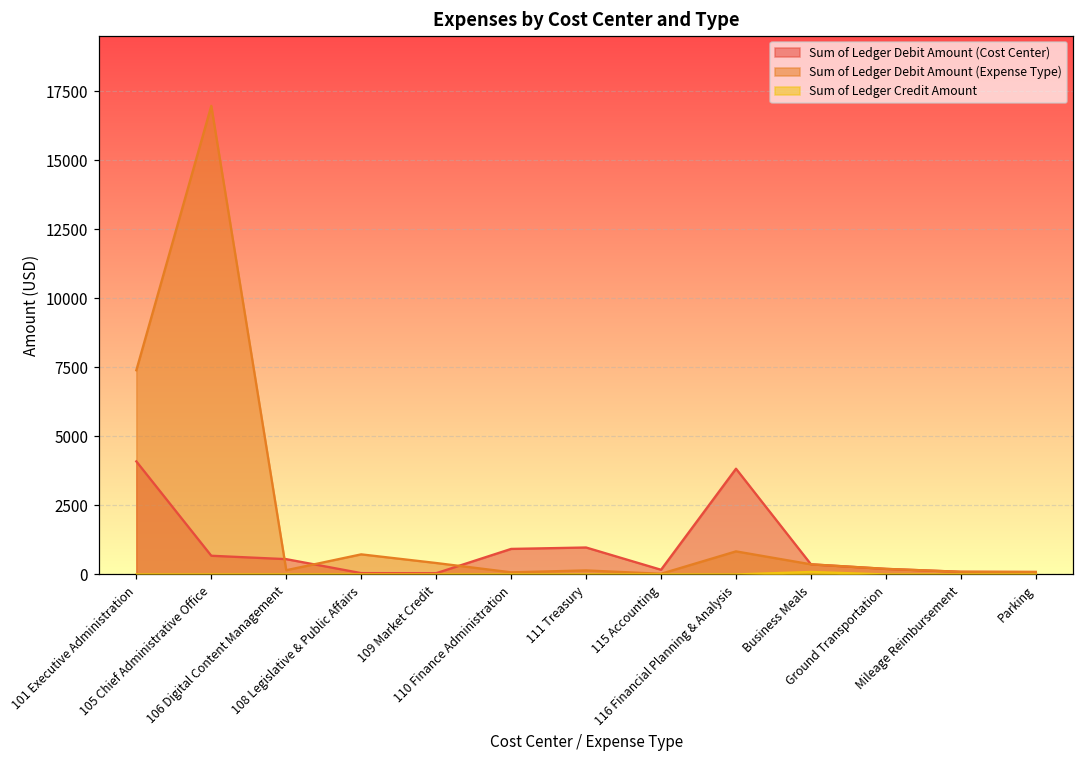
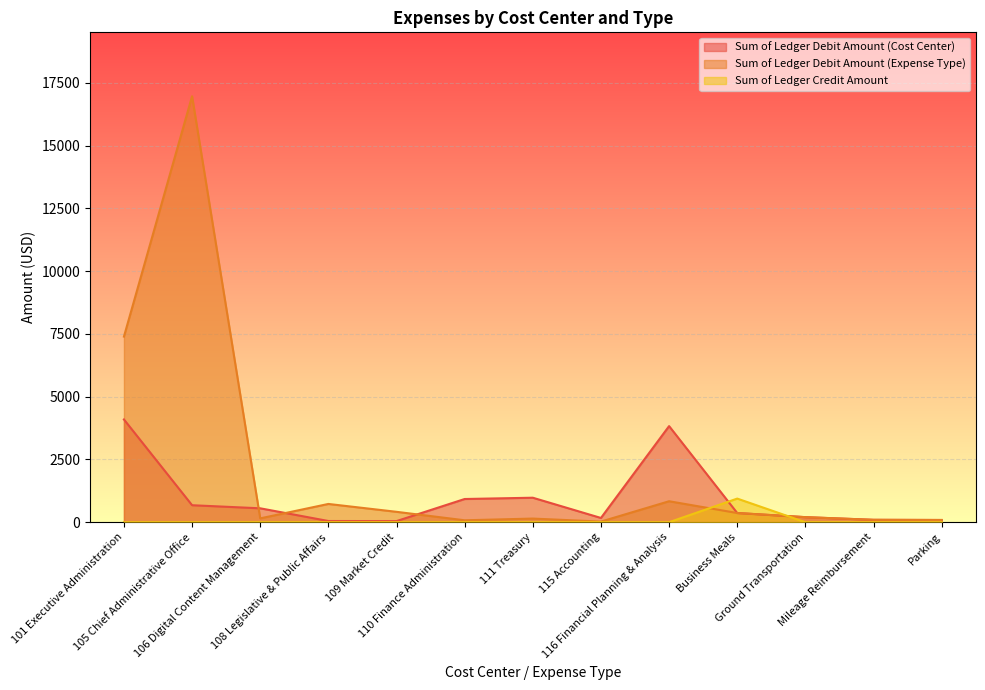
Sum of Ledger Credit Amount, Business Meals: 100 -> 900
